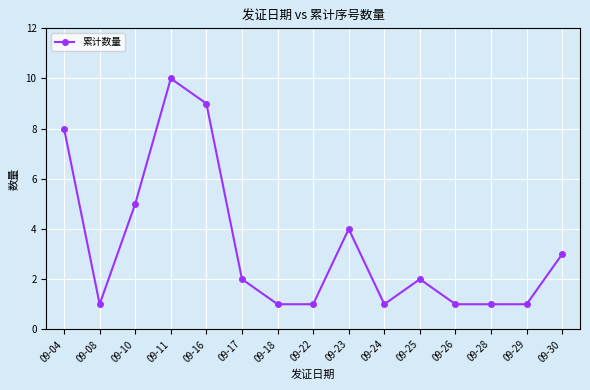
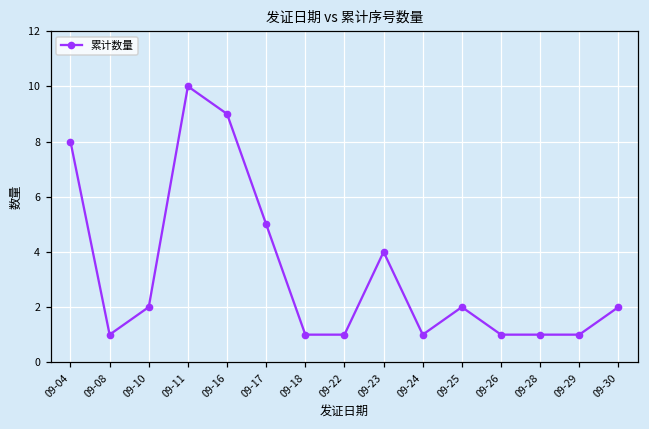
09-10: 5 -> 2
09-17: 2 -> 5
09-30: 3 -> 2
